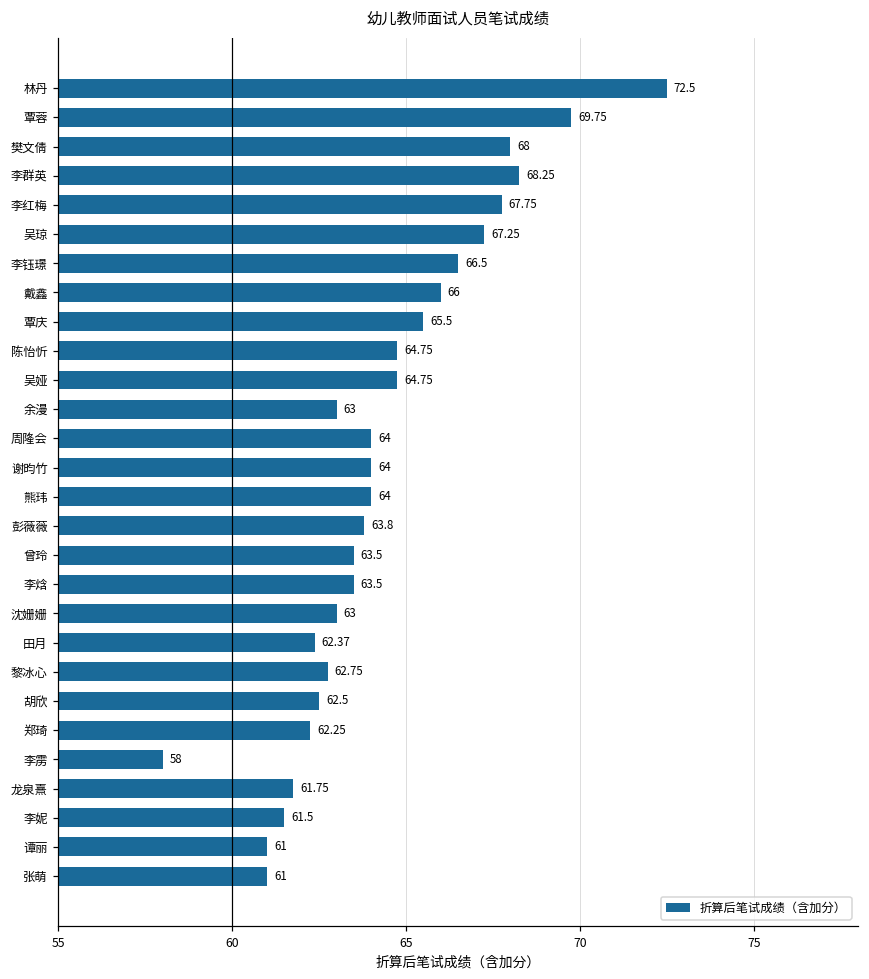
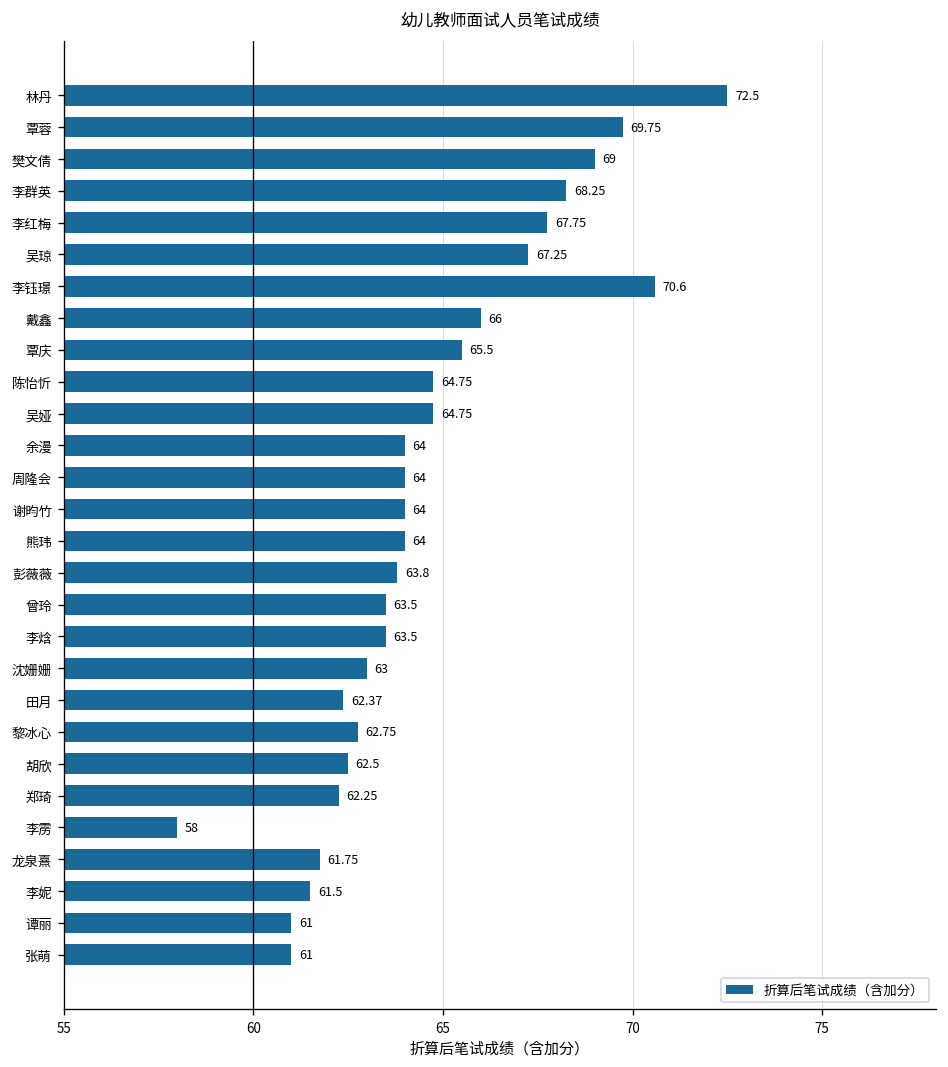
樊文倩: 68 -> 69
李钰璟: 66.5 -> 70.6
余漫: 63 -> 64
